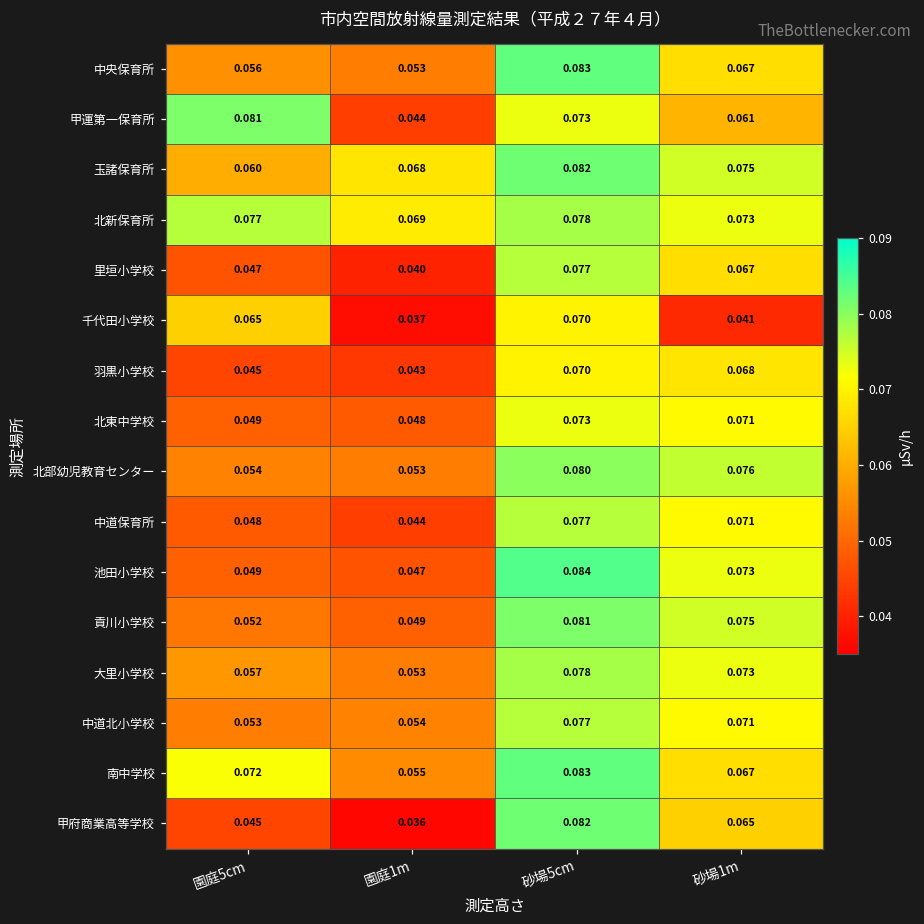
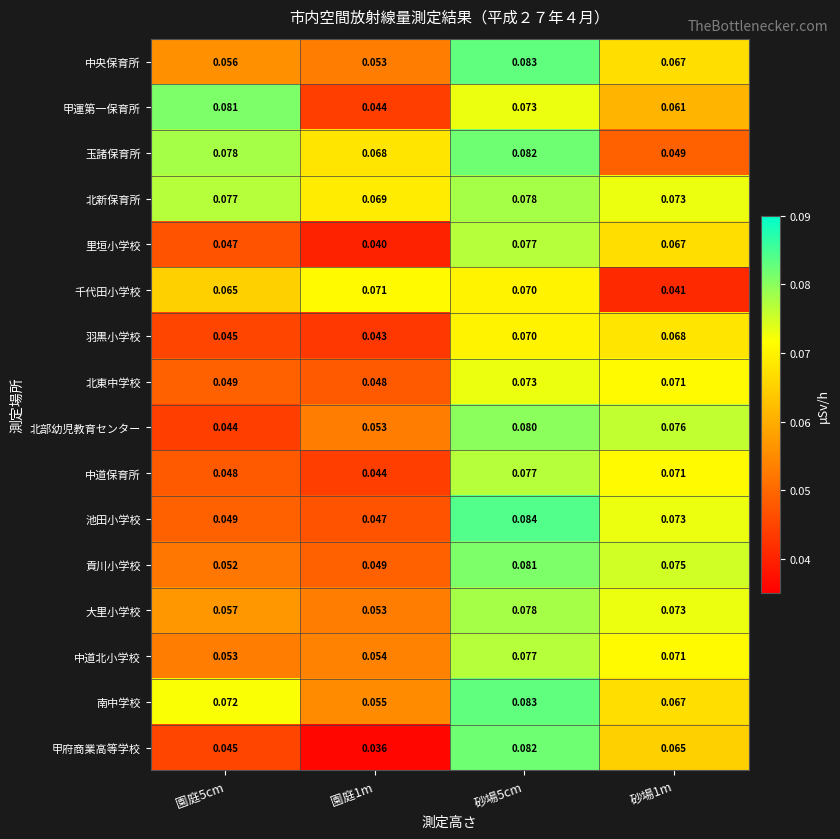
玉諸保育所, 園庭5cm: 0.060 -> 0.078
玉諸保育所, 砂場1m: 0.075 -> 0.049
千代田小学校, 園庭1m: 0.037 -> 0.071
北部幼児教育センター, 園庭5cm: 0.054 -> 0.044
